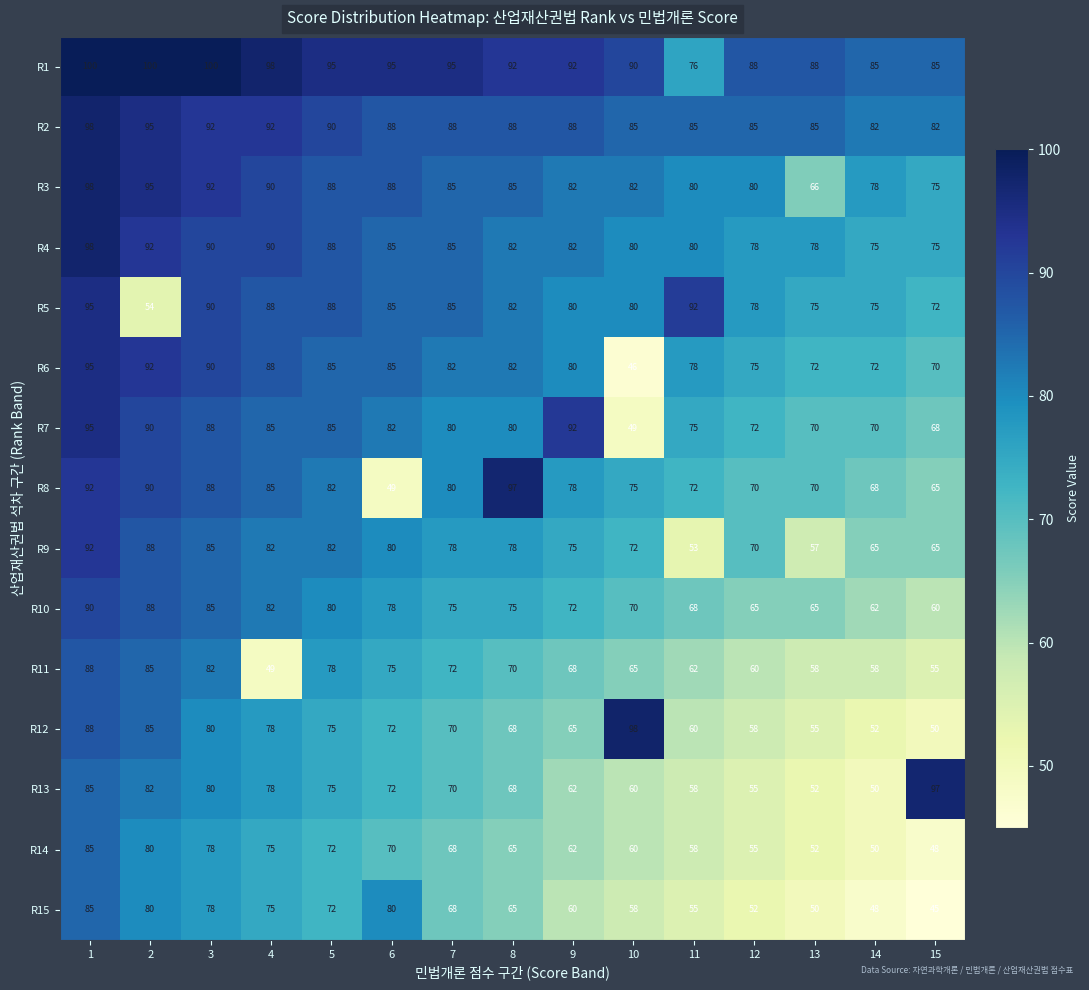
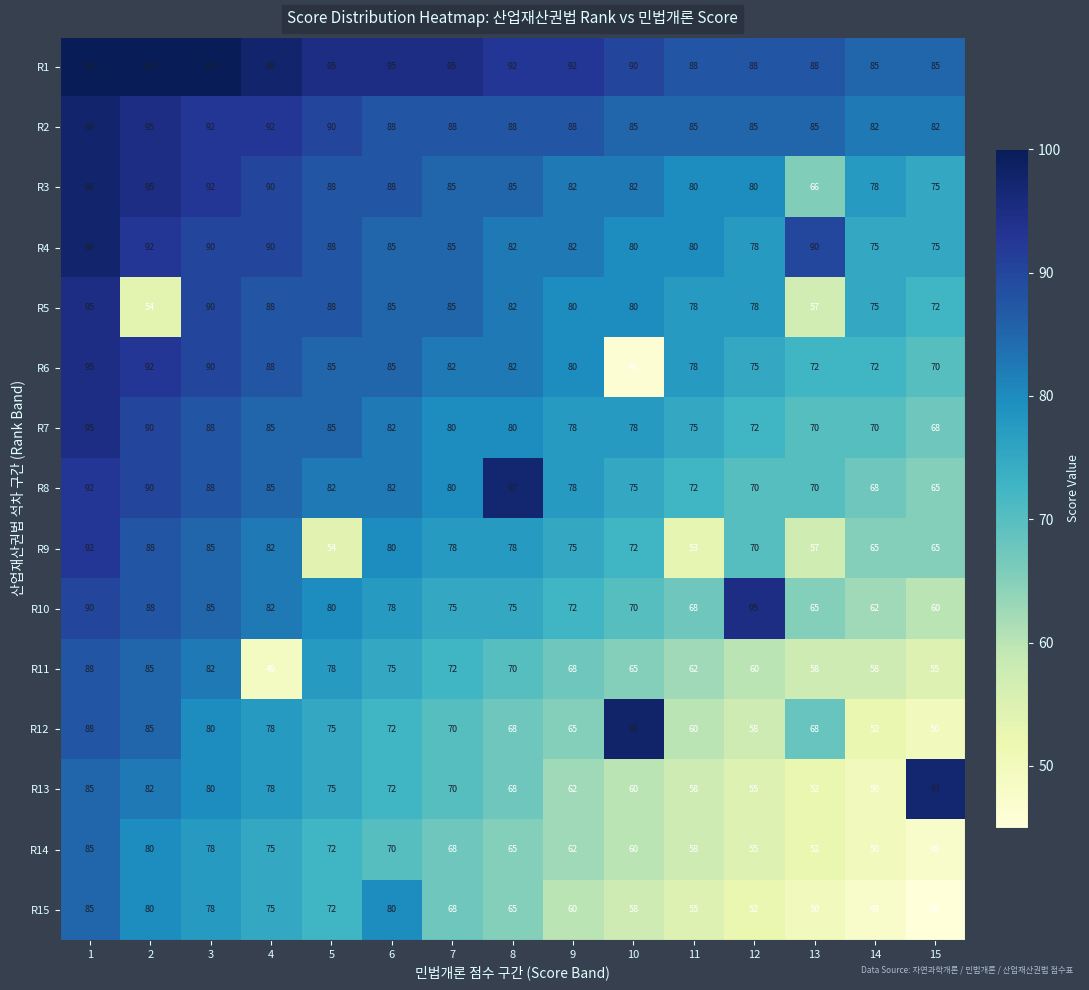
R1, 11: 76 -> 88
R4, 13: 78 -> 90
R5, 11: 92 -> 78
R5, 13: 75 -> 57
R7, 9: 92 -> 78
R7, 10: 49 -> 78
R8, 6: 49 -> 82
R9, 5: 82 -> 54
R10, 12: 65 -> 95
R12, 13: 55 -> 68
